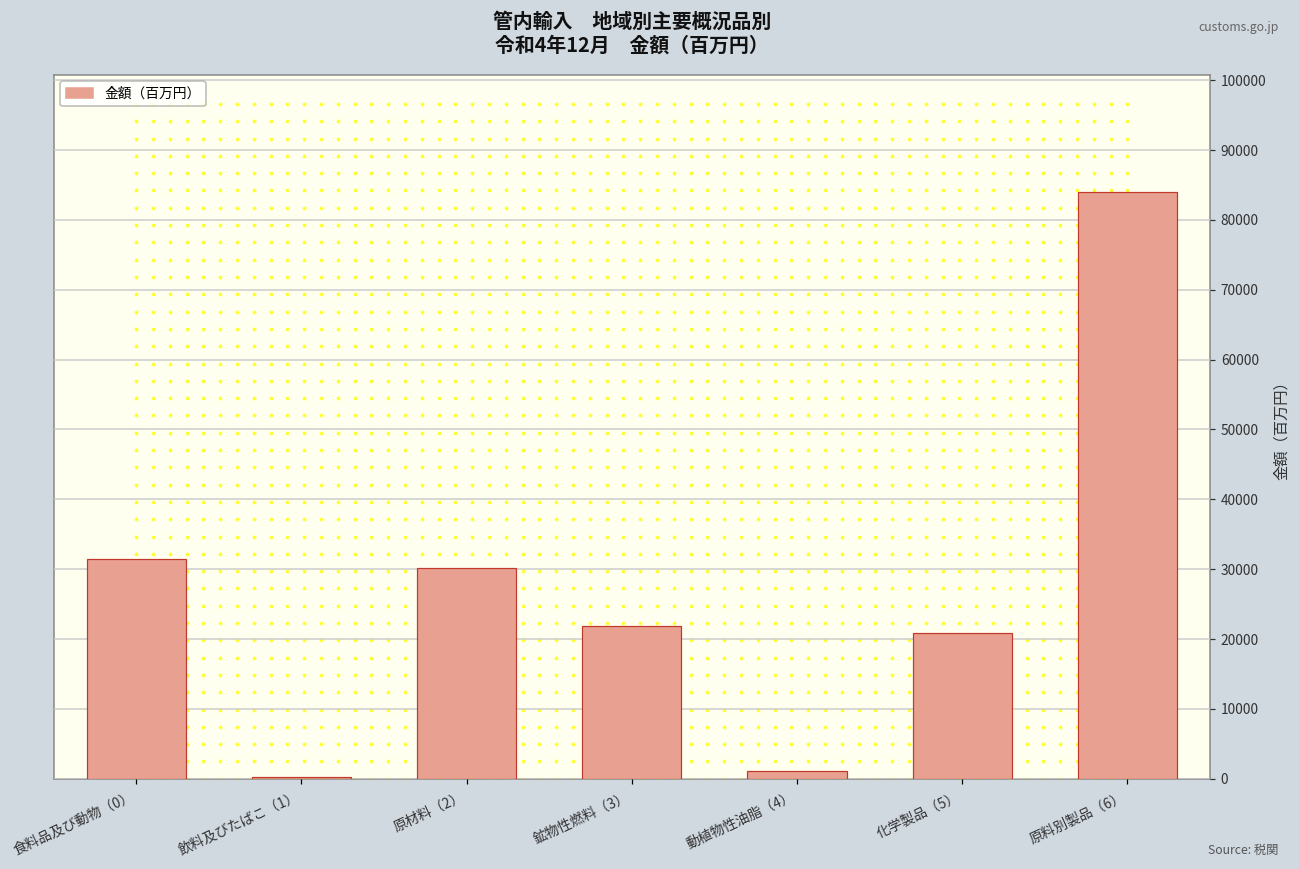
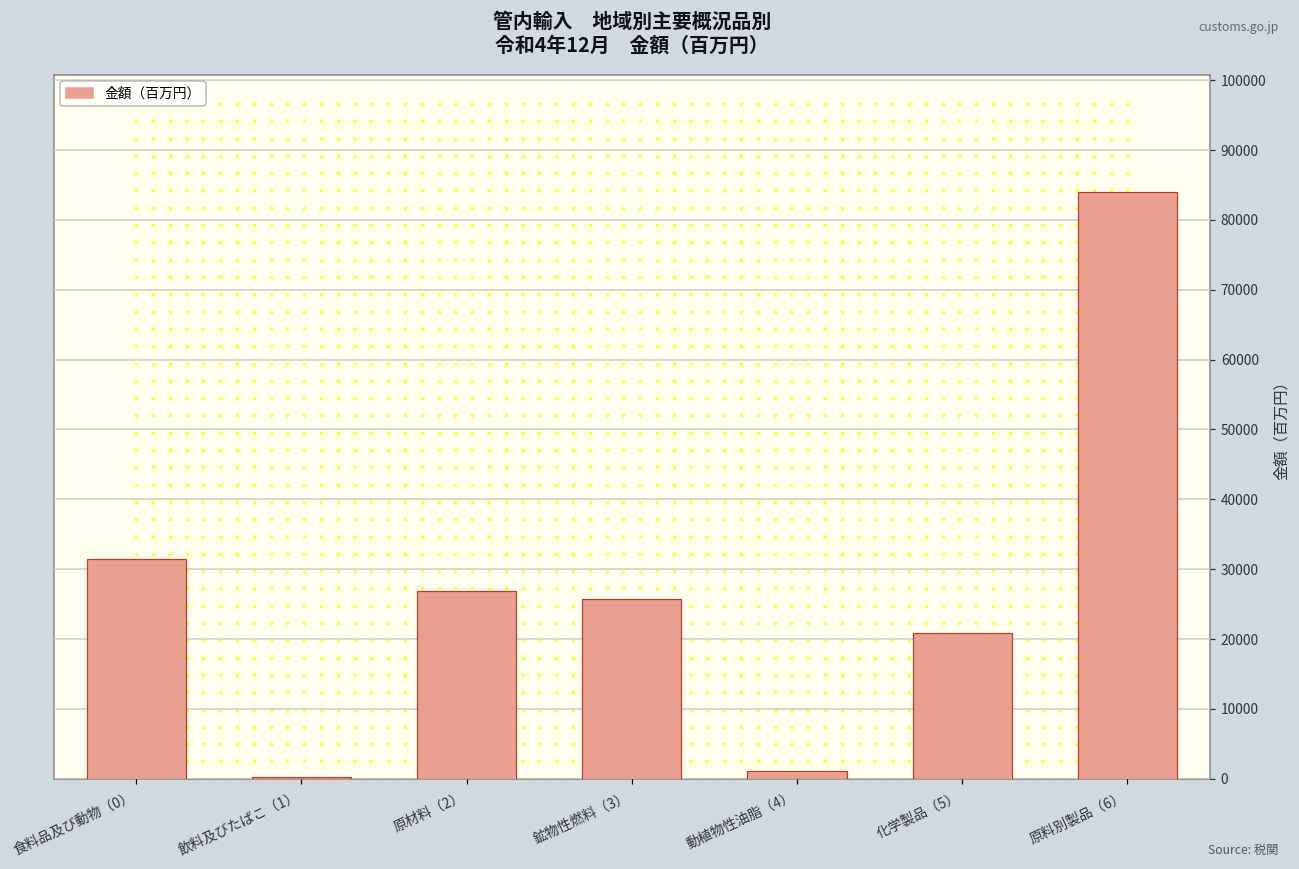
金額（百万円）, 原材料（2）: 30000 -> 27000
金額（百万円）, 鉱物性燃料（3）: 22000 -> 26000
